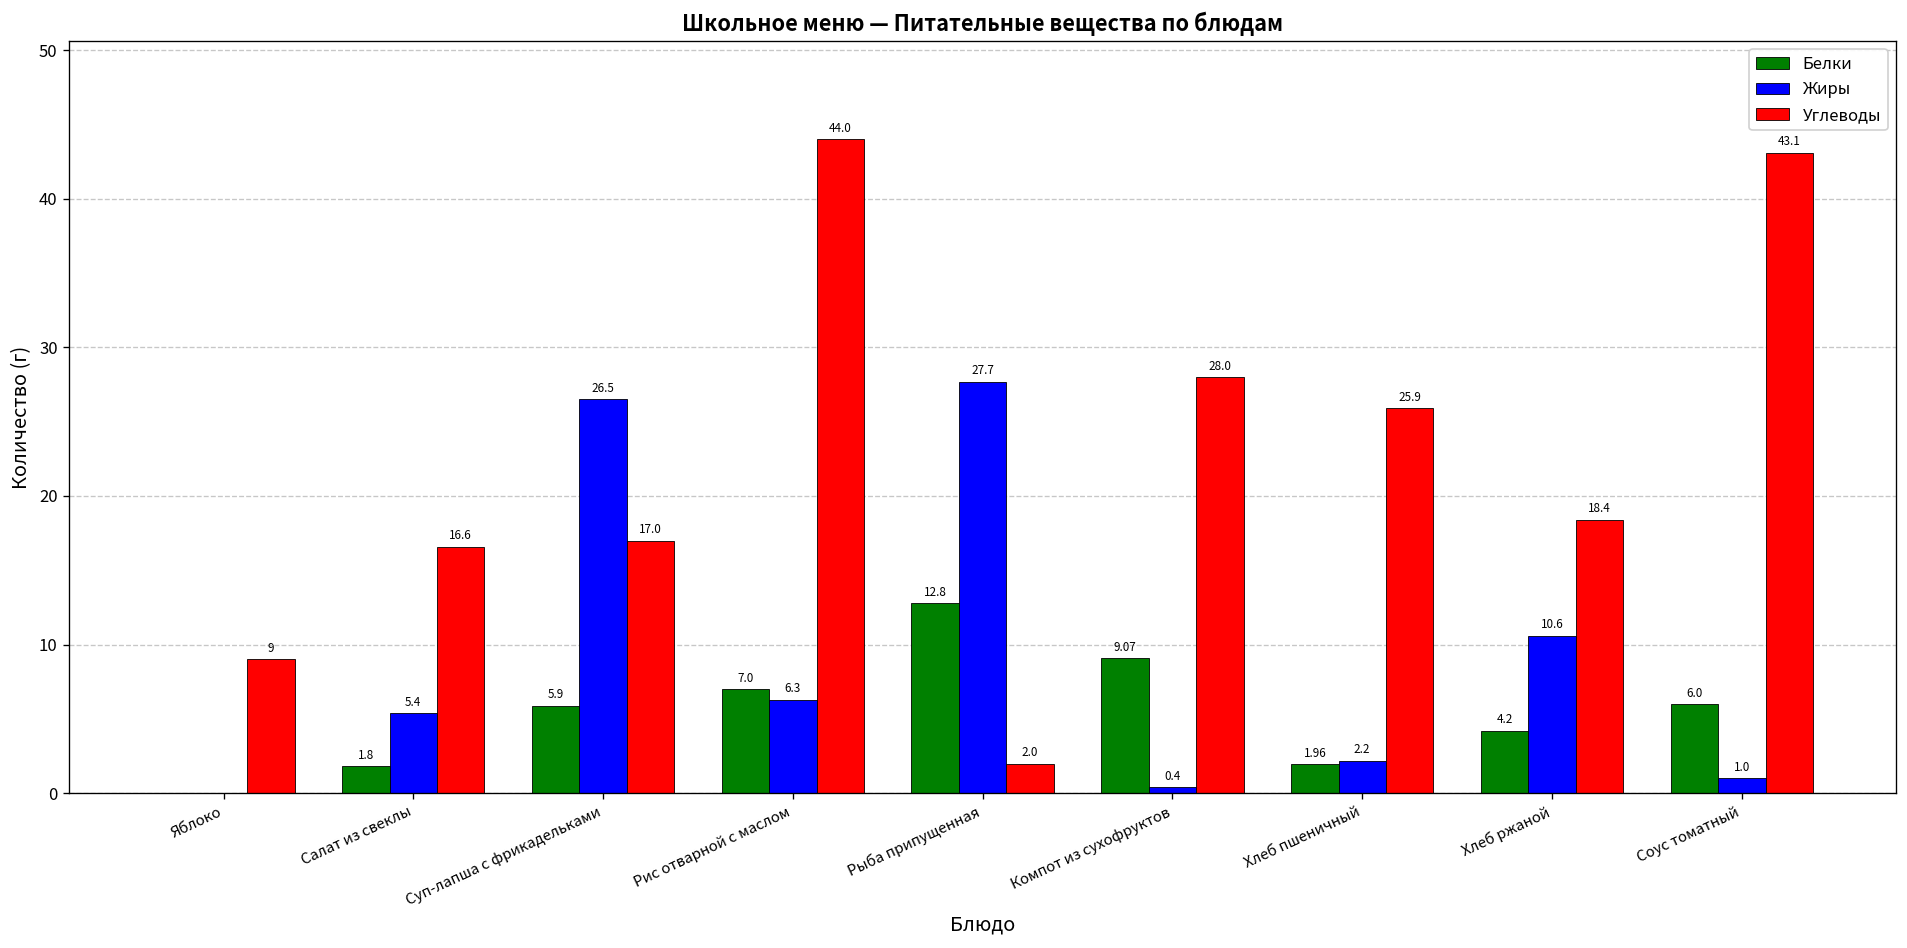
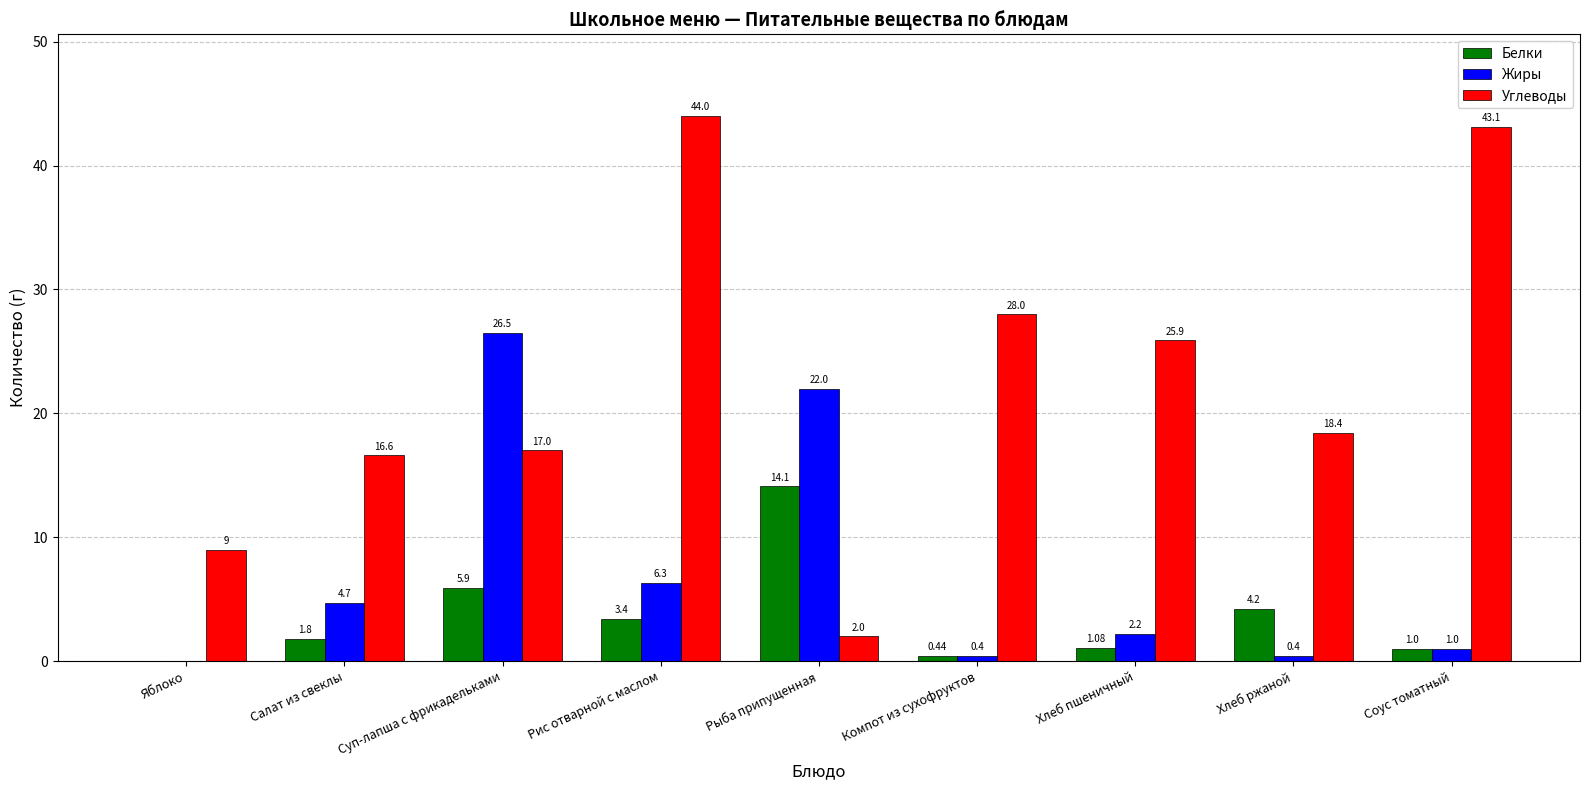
Жиры, Салат из свеклы: 5.4 -> 4.7
Белки, Рис отварной с маслом: 7.0 -> 3.4
Белки, Рыба припущенная: 12.8 -> 14.1
Жиры, Рыба припущенная: 27.7 -> 22.0
Белки, Компот из сухофруктов: 9.07 -> 0.44
Белки, Хлеб пшеничный: 1.96 -> 1.08
Жиры, Хлеб ржаной: 10.6 -> 0.4
Белки, Соус томатный: 6.0 -> 1.0
